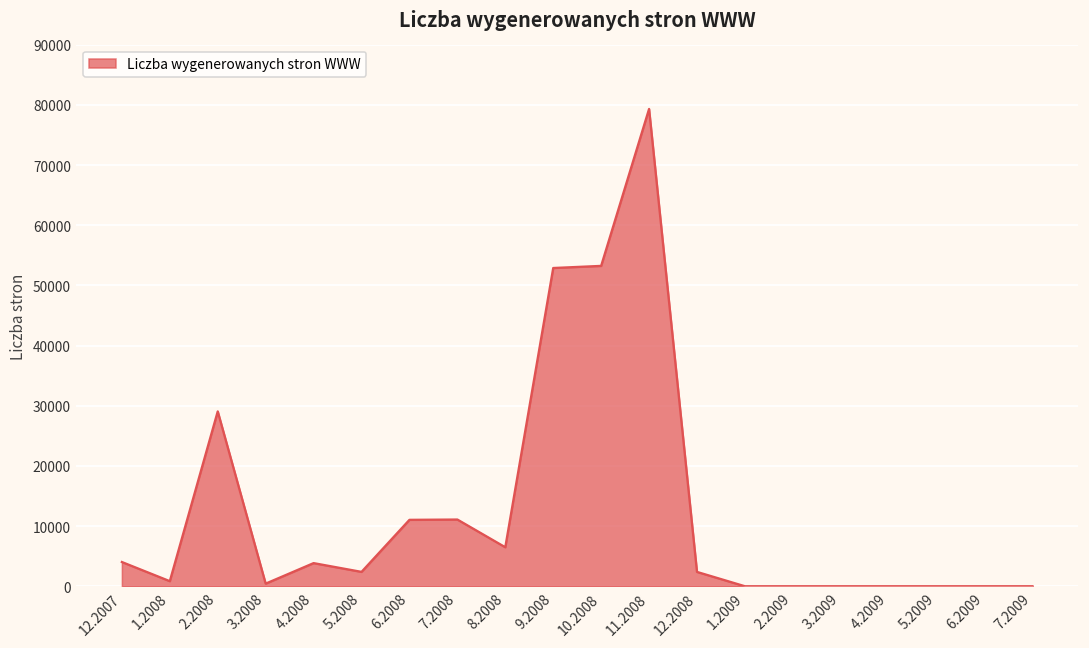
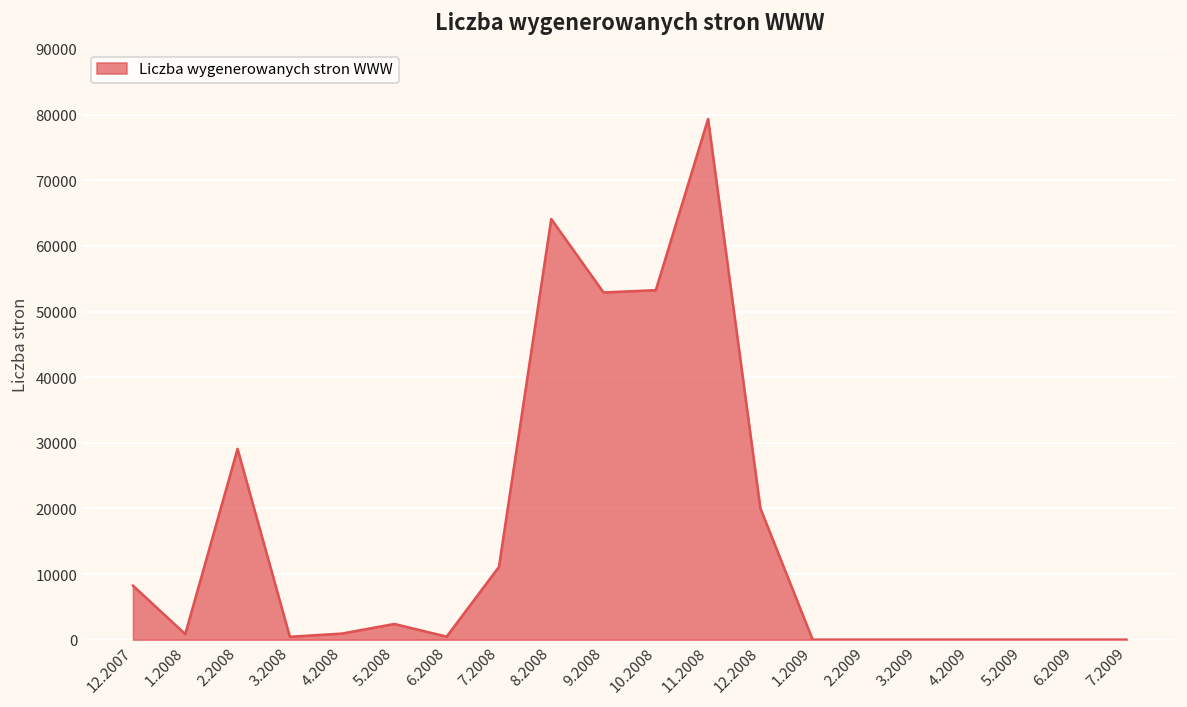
12.2007: 4000 -> 8000
4.2008: 4000 -> 1000
6.2008: 11000 -> 0
8.2008: 6000 -> 64000
12.2008: 2000 -> 20000
